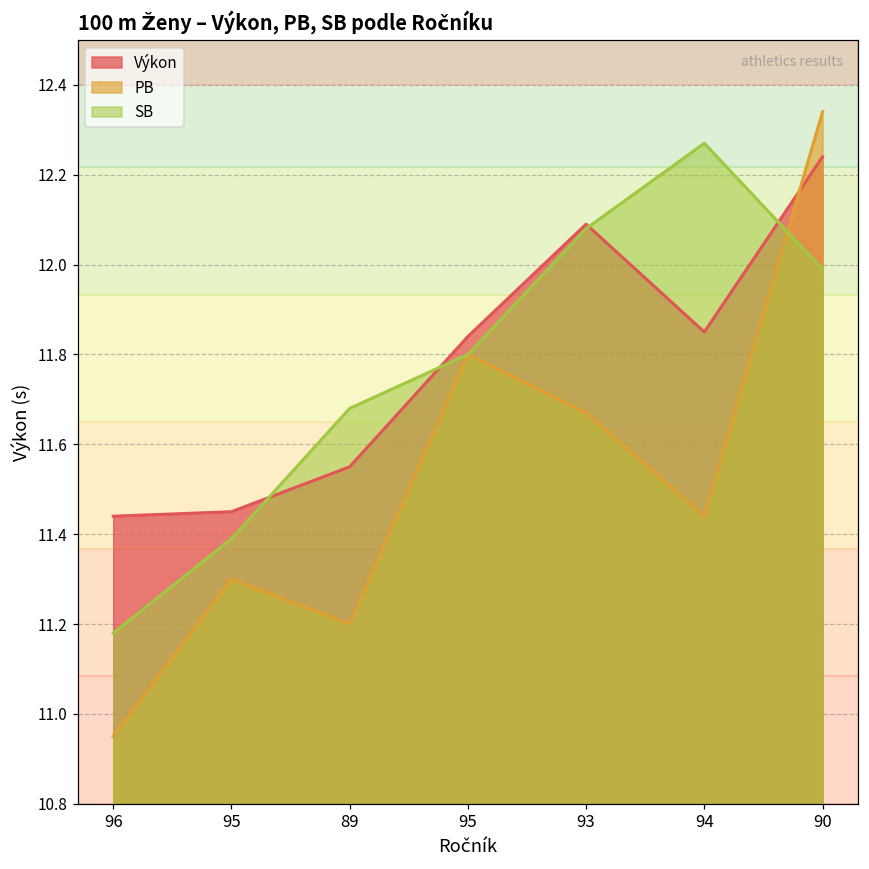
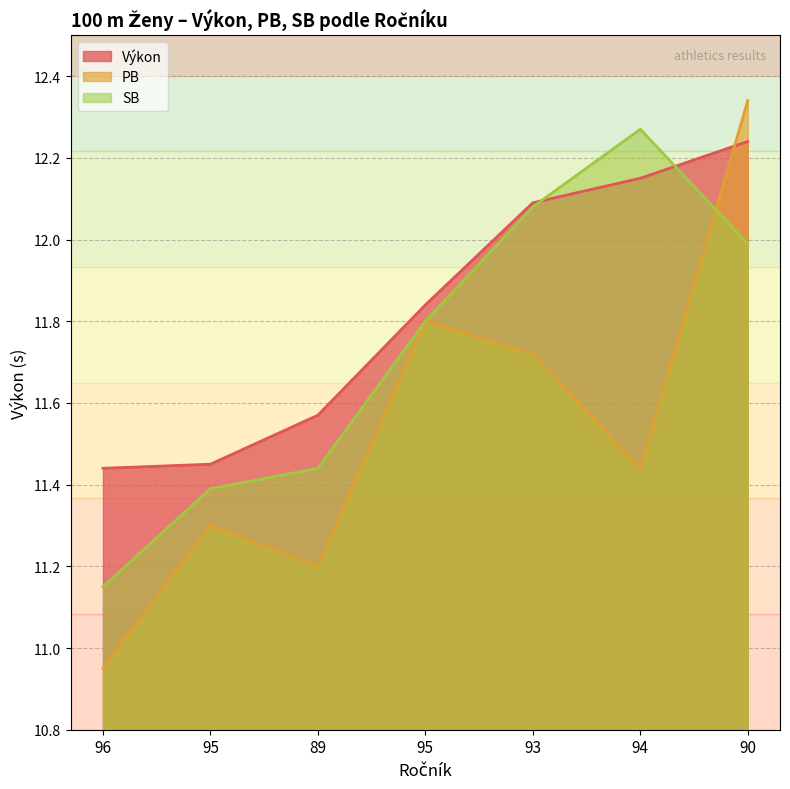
SB, 96: 11.18 -> 11.15
Výkon, 89: 11.55 -> 11.57
SB, 89: 11.68 -> 11.44
PB, 93: 11.67 -> 11.72
Výkon, 94: 11.85 -> 12.15
